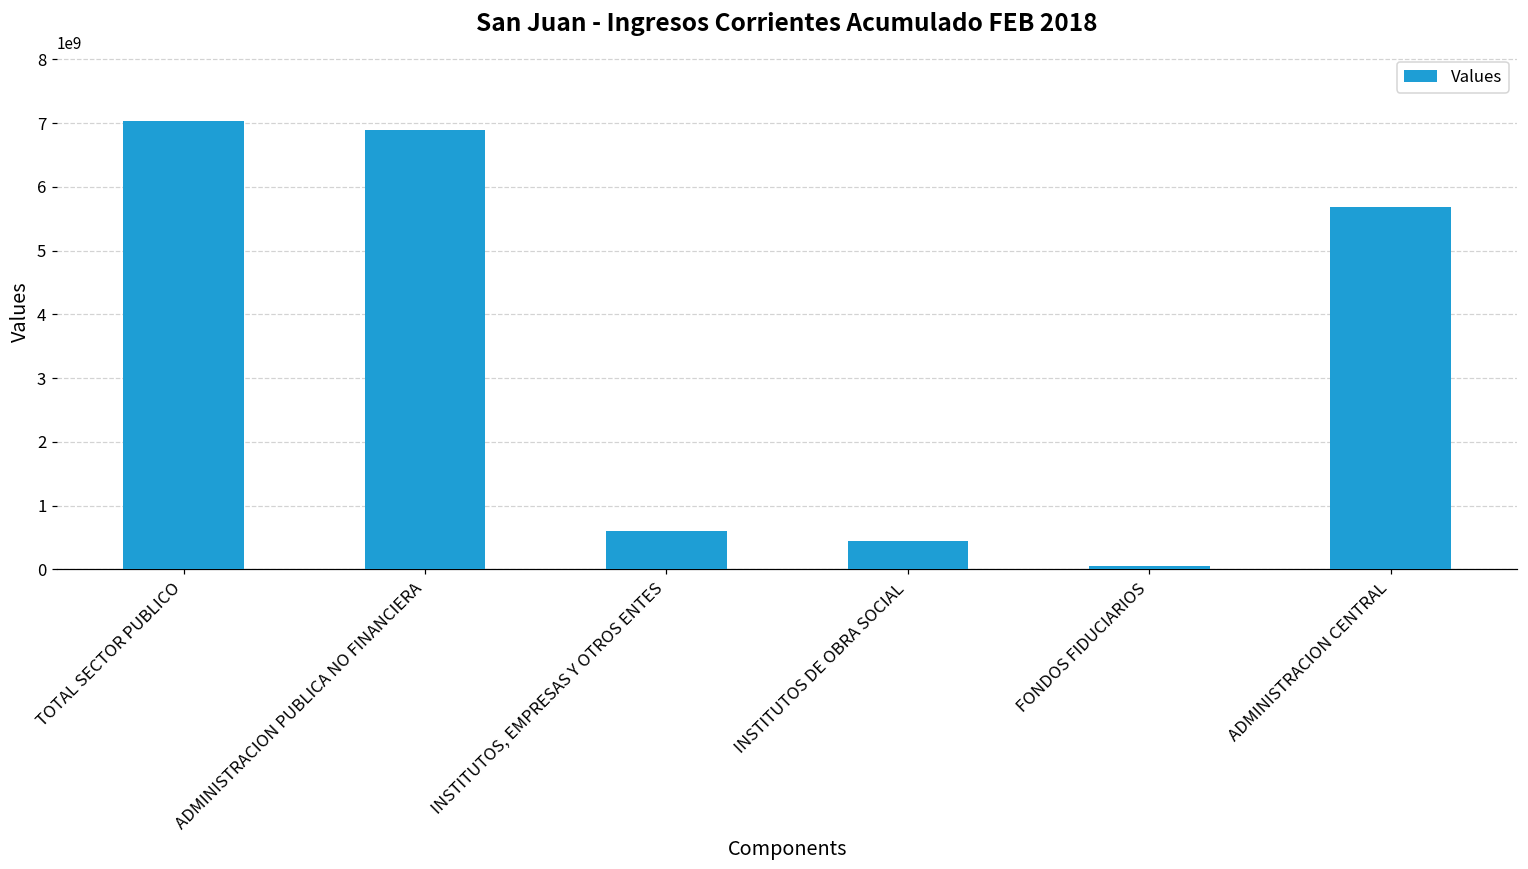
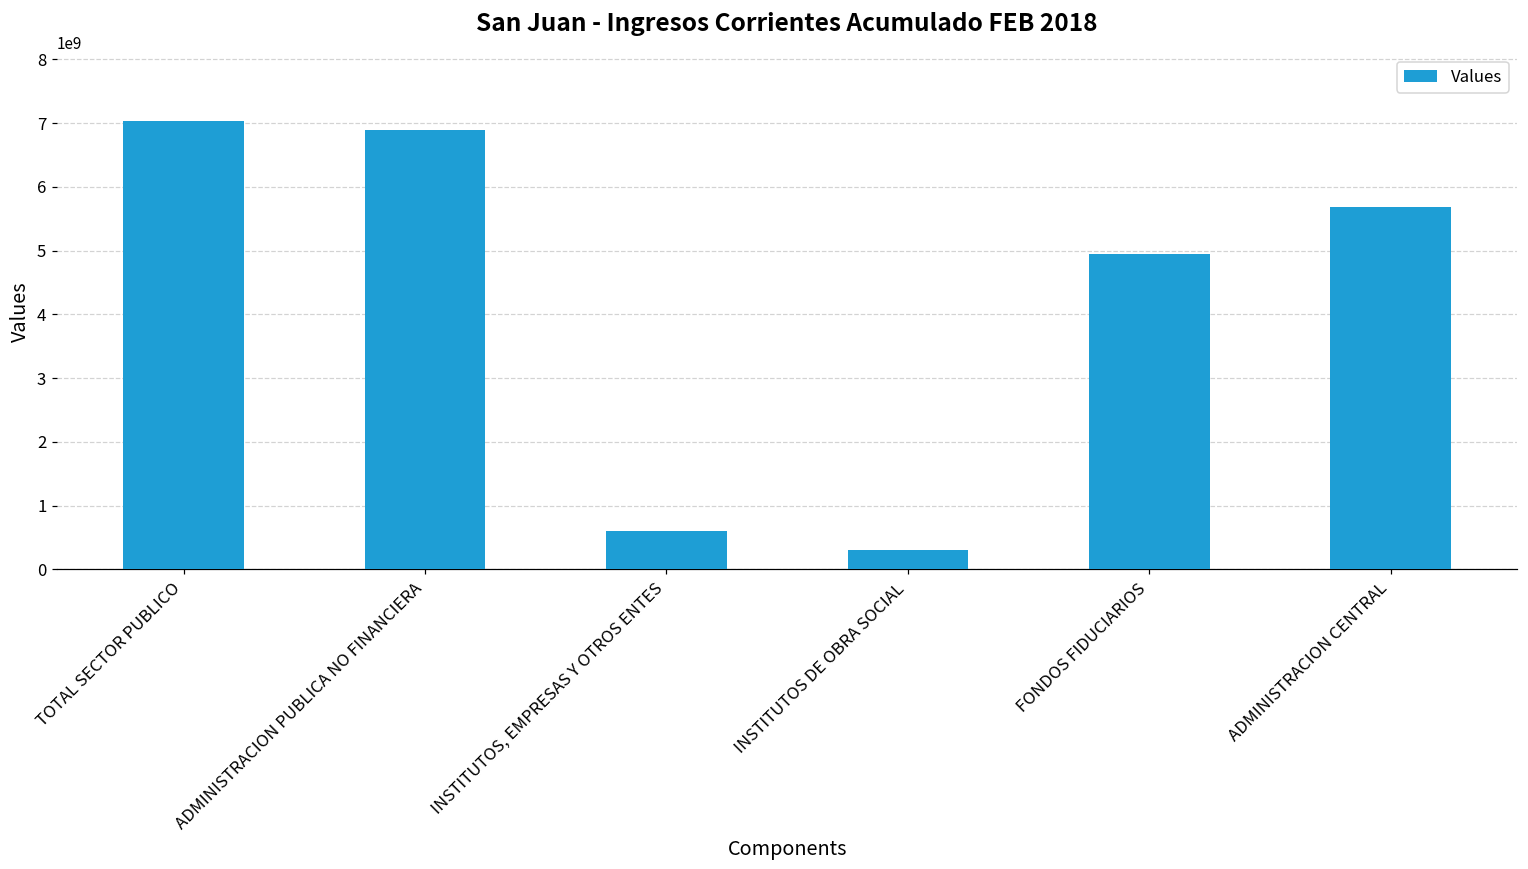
INSTITUTOS DE OBRA SOCIAL: 400000000 -> 300000000
FONDOS FIDUCIARIOS: 100000000 -> 4900000000
